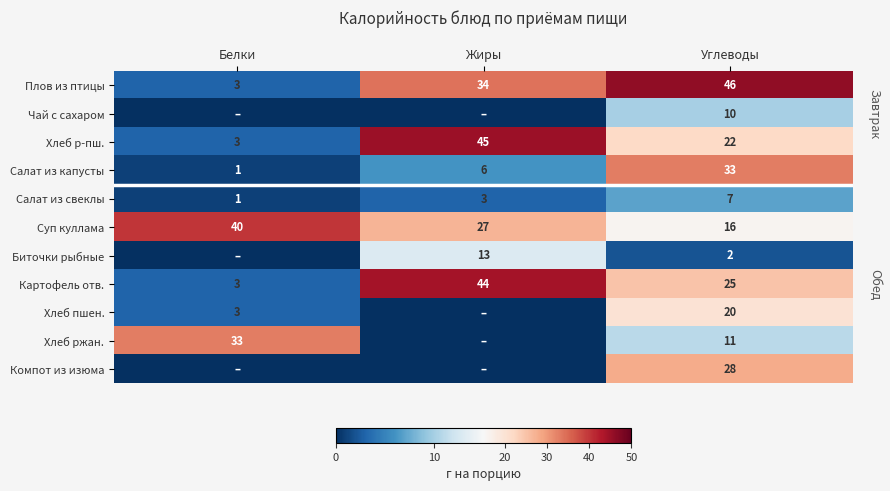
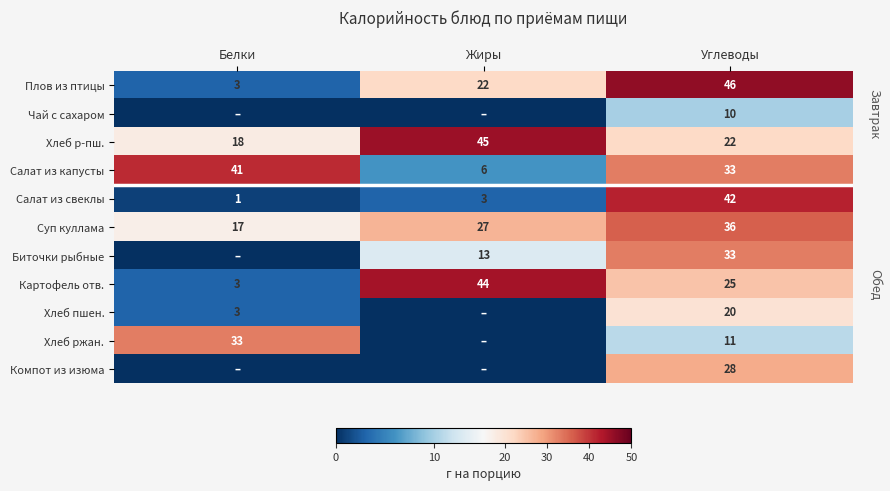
Плов из птицы, Жиры: 34 -> 22
Хлеб р-пш., Белки: 3 -> 18
Салат из капусты, Белки: 1 -> 41
Салат из свеклы, Углеводы: 7 -> 42
Суп куллама, Белки: 40 -> 17
Суп куллама, Углеводы: 16 -> 36
Биточки рыбные, Углеводы: 2 -> 33
